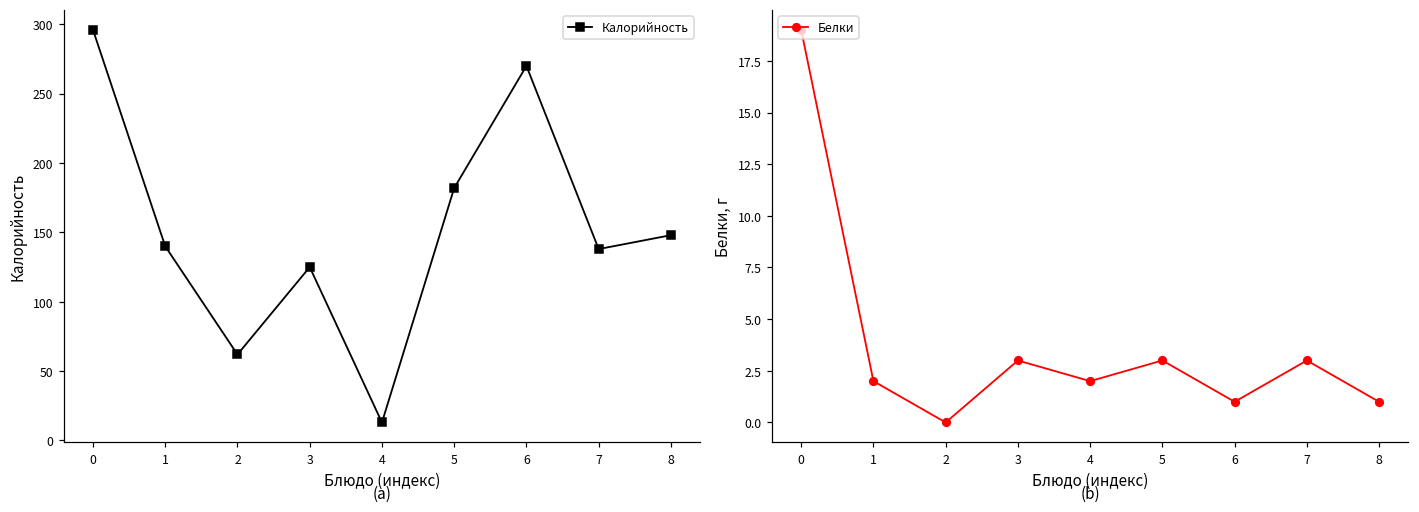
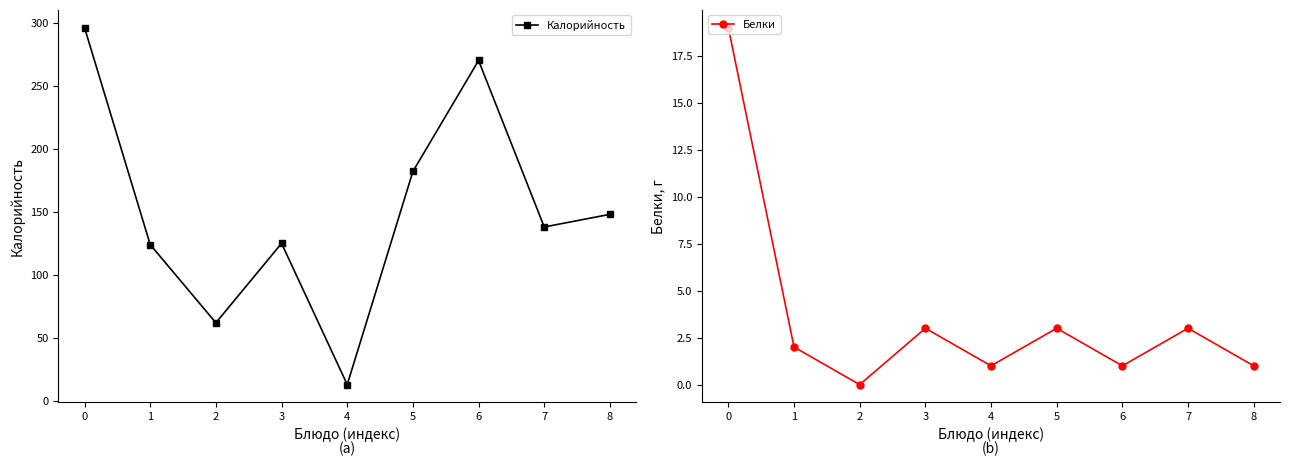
(a), 1: 140 -> 124
(b), 4: 2 -> 1
